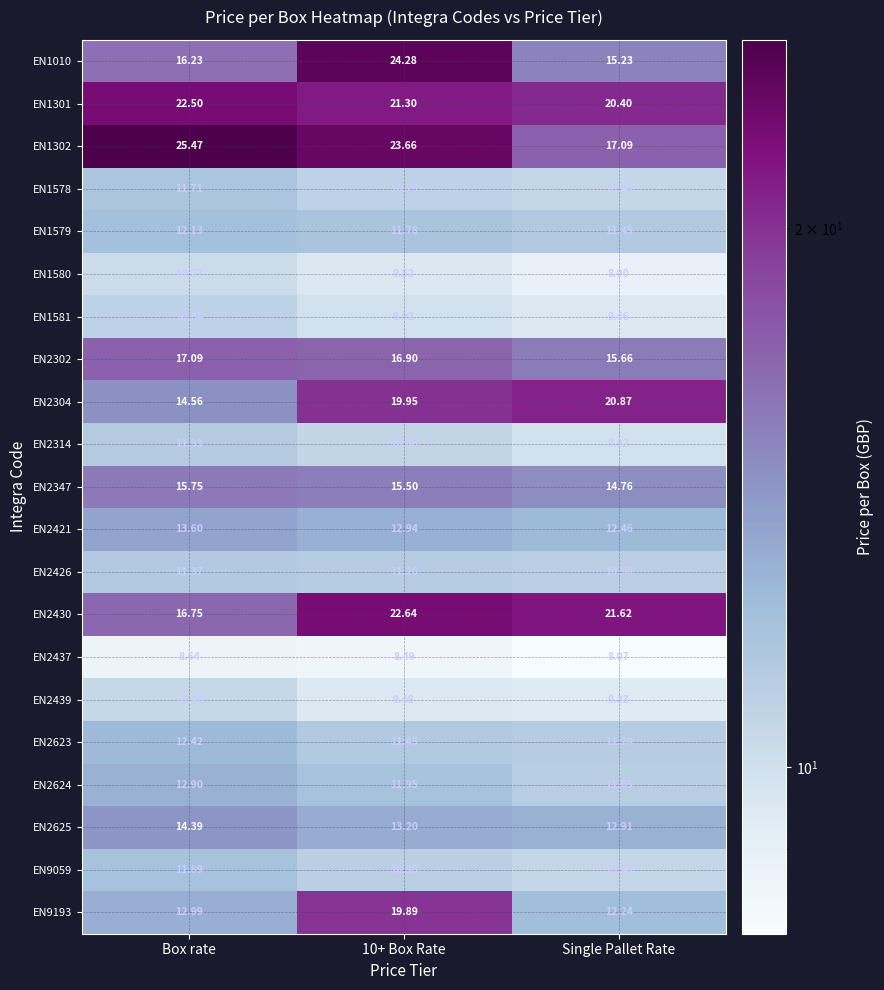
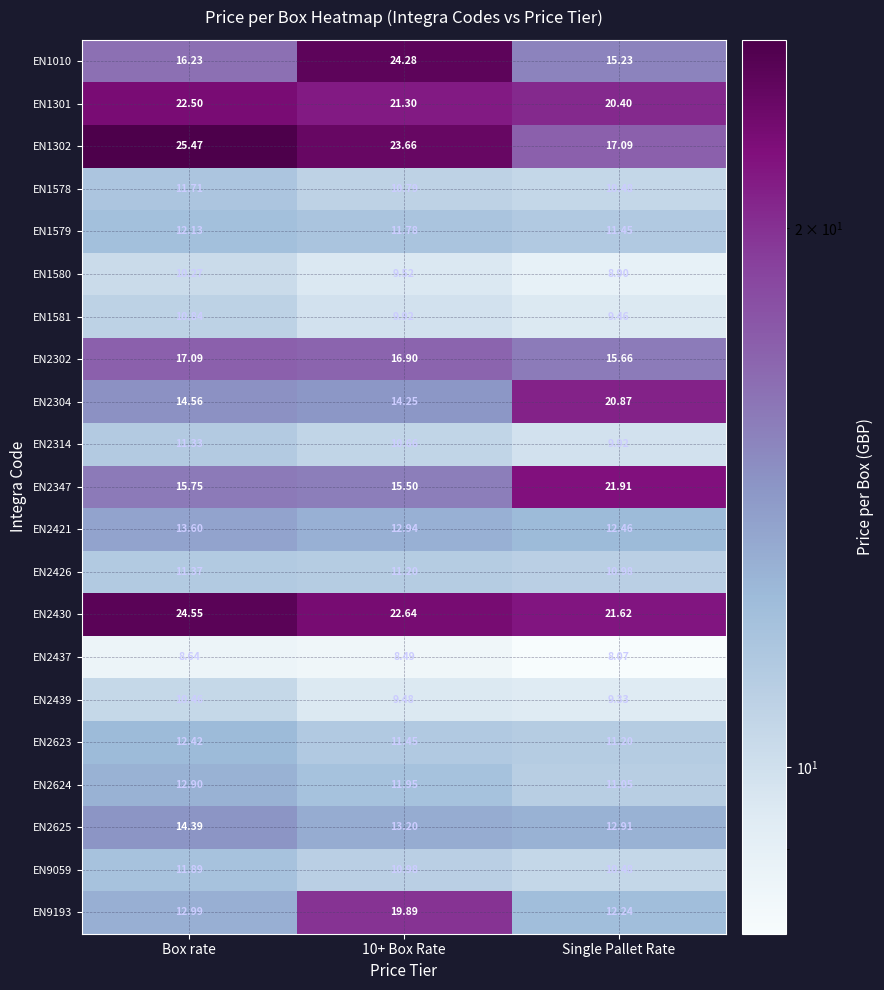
EN2304, 10+ Box Rate: 19.95 -> 14.25
EN2347, Single Pallet Rate: 14.76 -> 21.91
EN2430, Box rate: 16.75 -> 24.55
